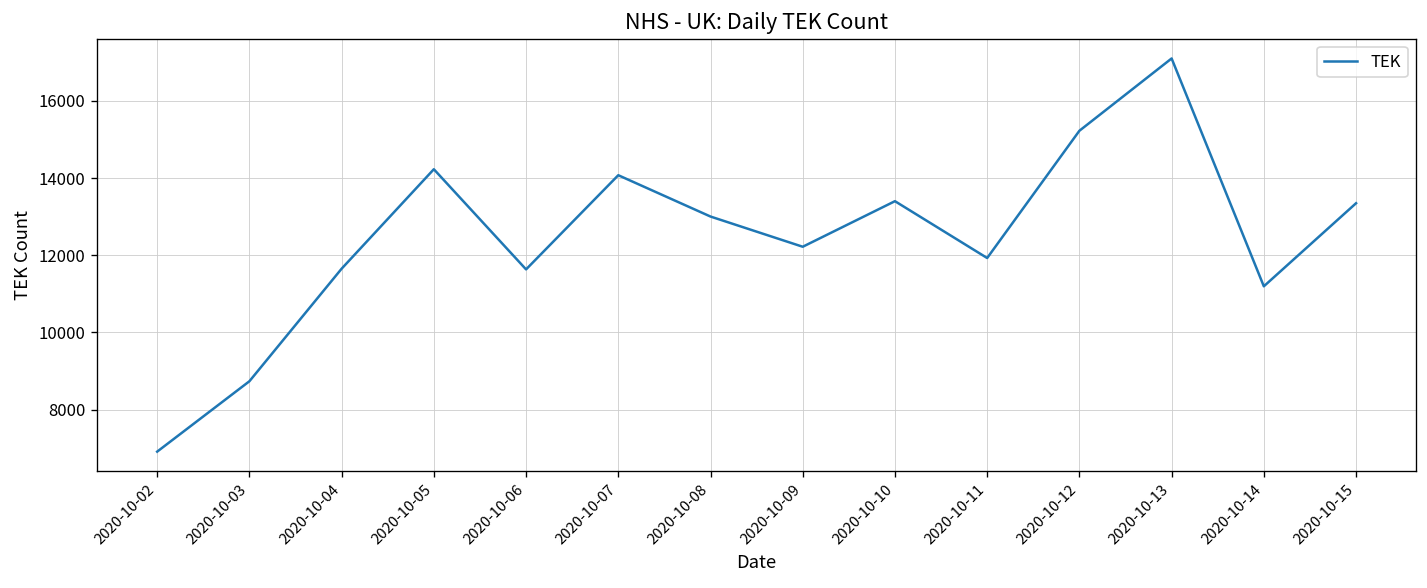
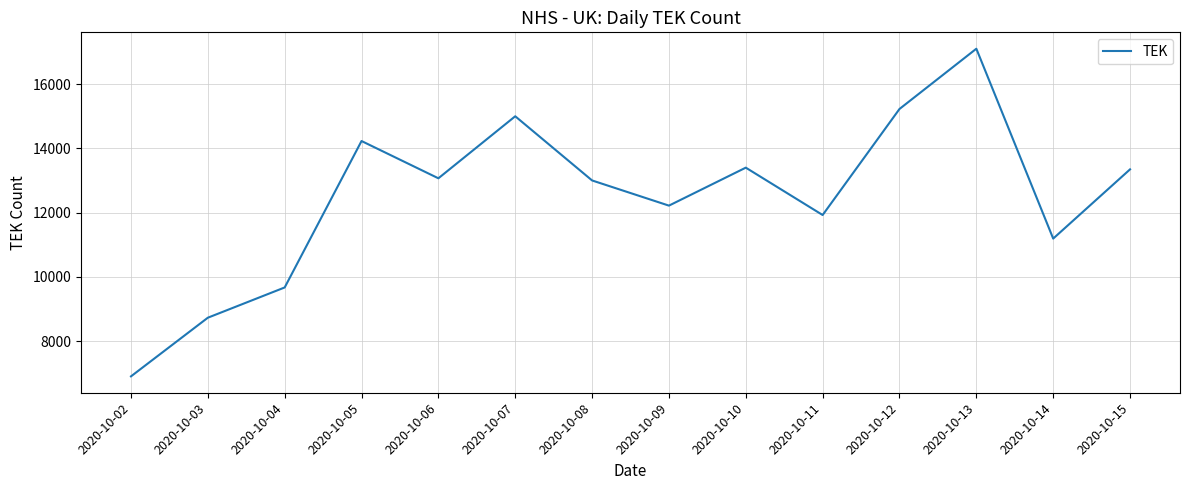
2020-10-04: 11700 -> 9700
2020-10-06: 11600 -> 13100
2020-10-07: 14100 -> 15000
